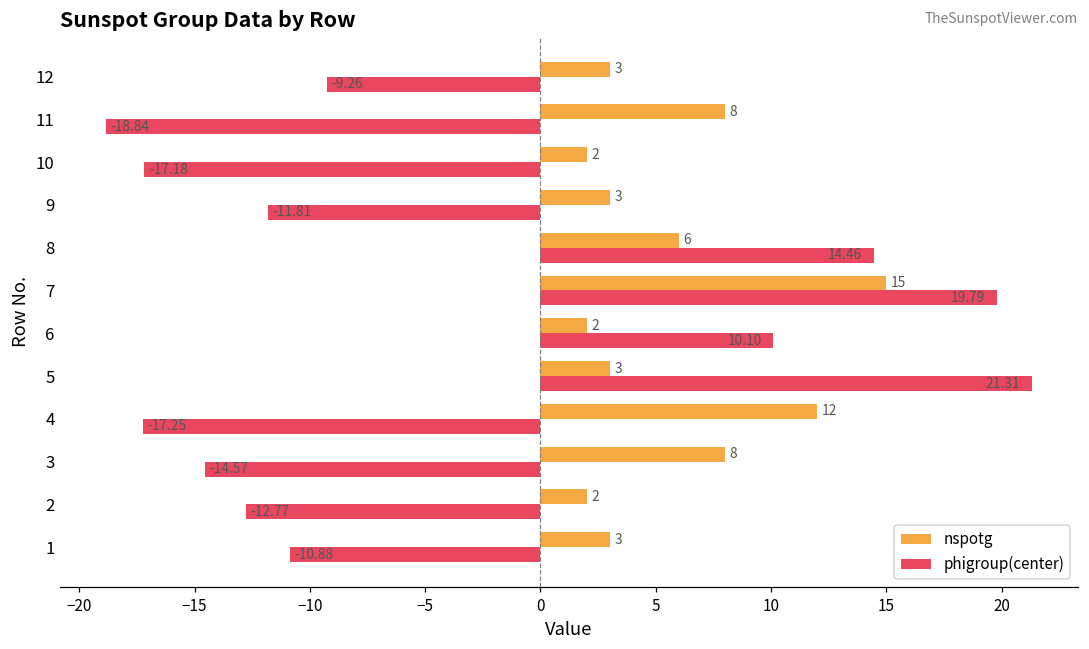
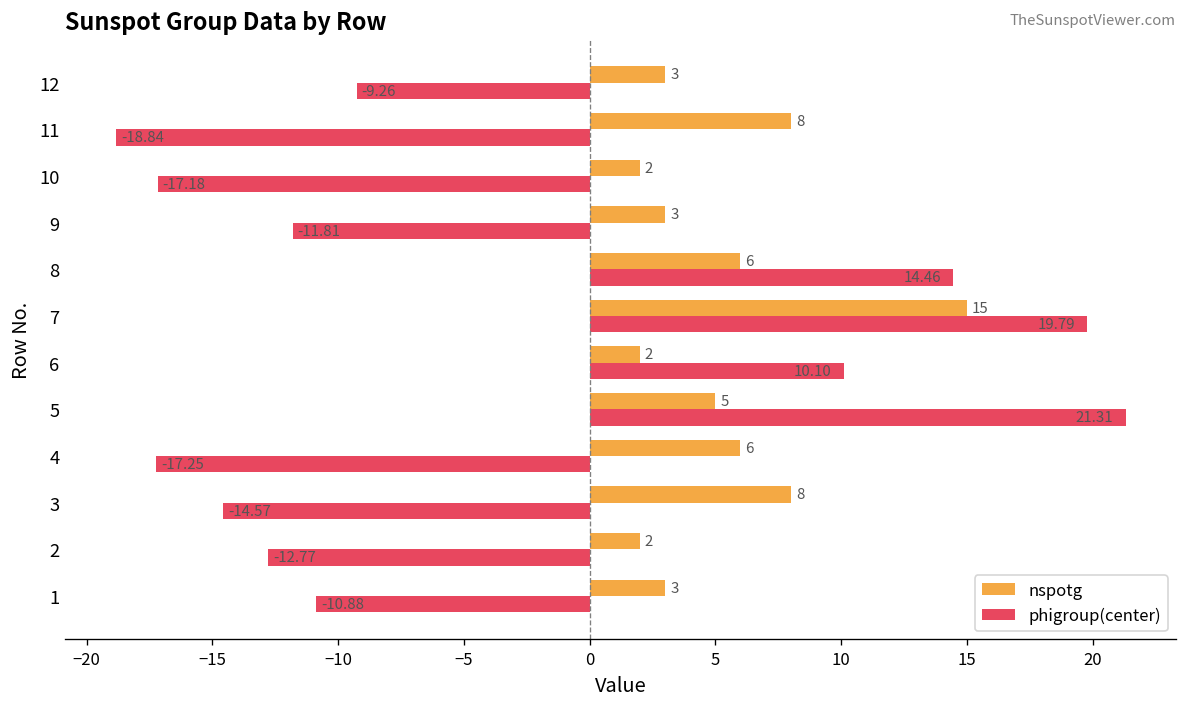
nspotg, 5: 3 -> 5
nspotg, 4: 12 -> 6
